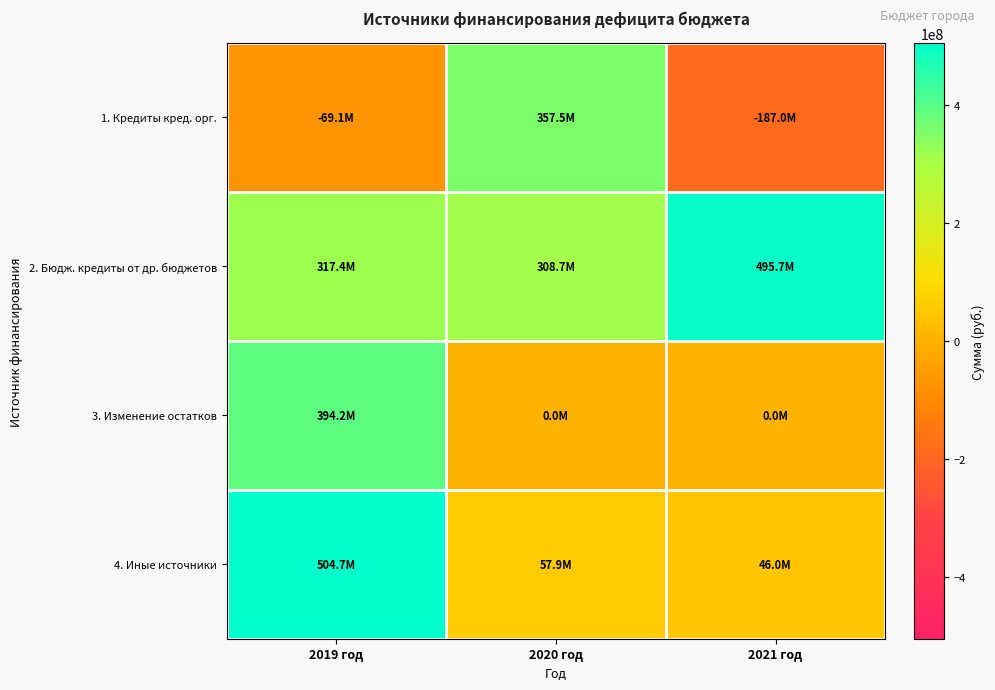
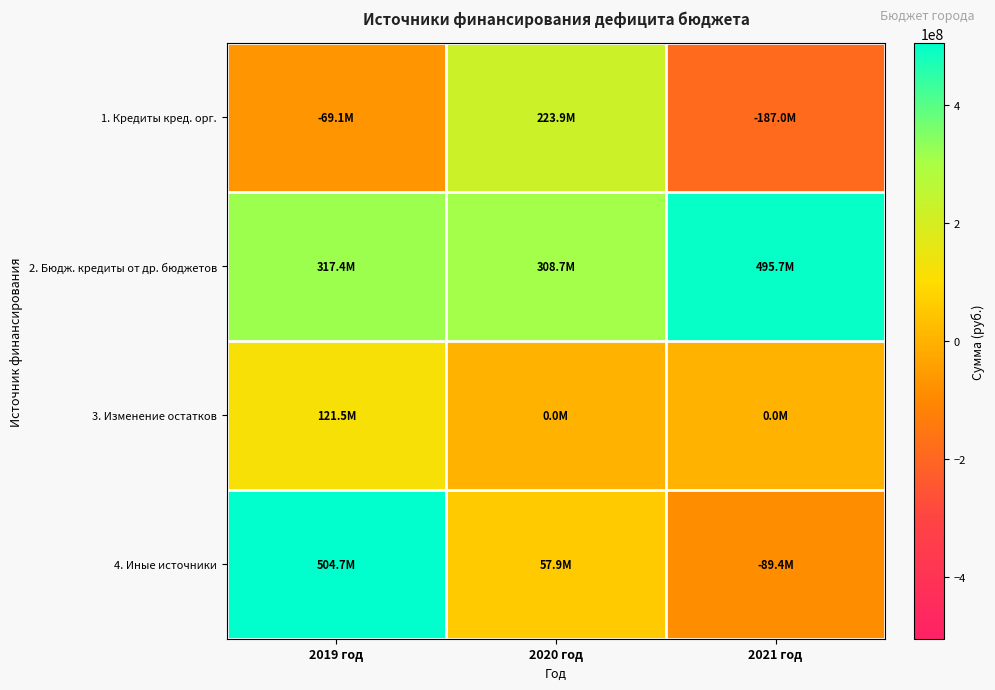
1. Кредиты кред. орг., 2020 год: 357.5M -> 223.9M
3. Изменение остатков, 2019 год: 394.2M -> 121.5M
4. Иные источники, 2021 год: 46.0M -> -89.4M
